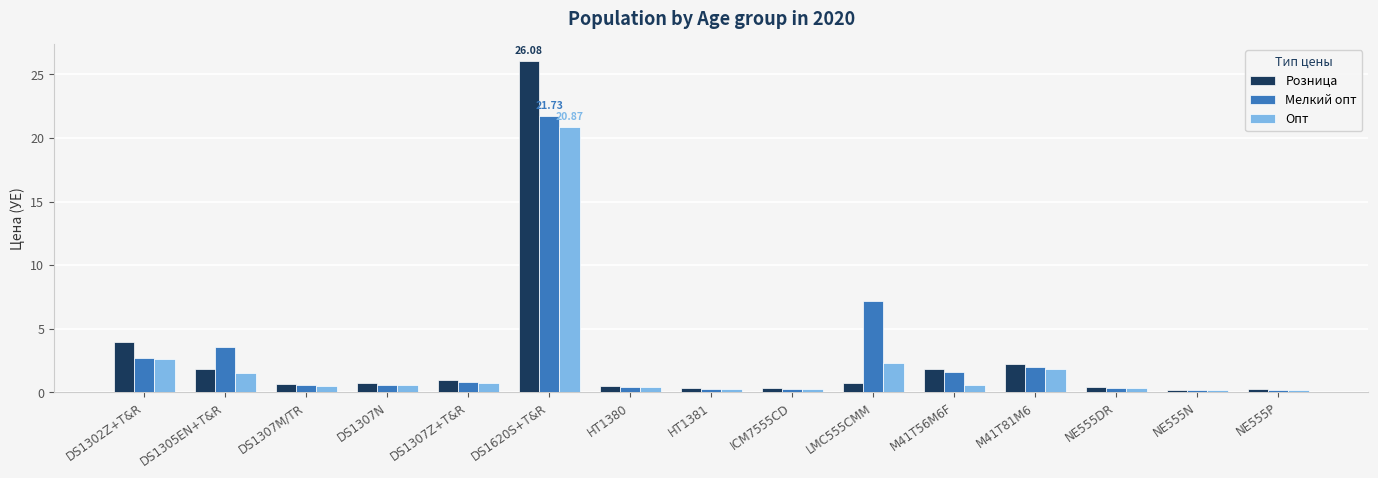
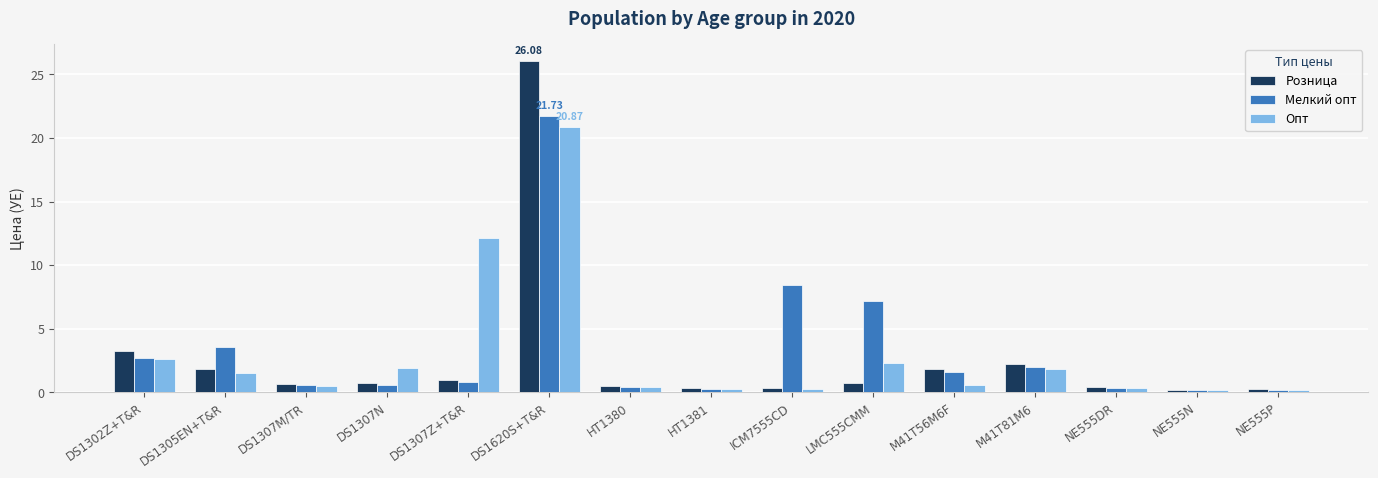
Розница, DS1302Z+T&R: 3.9 -> 3.3
Опт, DS1307N: 0.6 -> 1.9
Опт, DS1307Z+T&R: 0.7 -> 12.1
Мелкий опт, ICM7555CD: 0.2 -> 8.4
